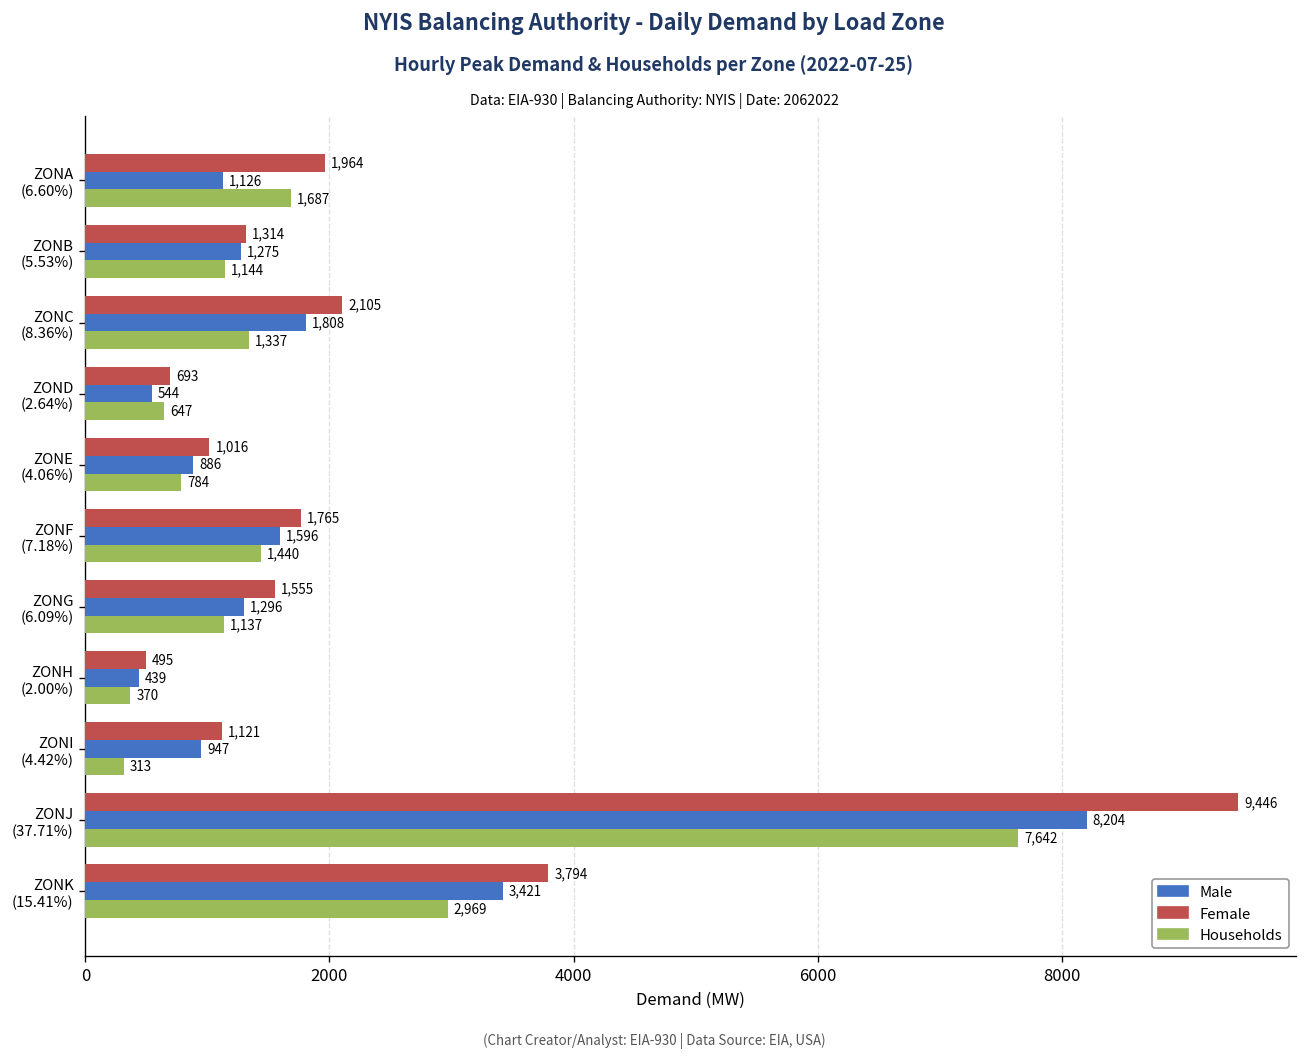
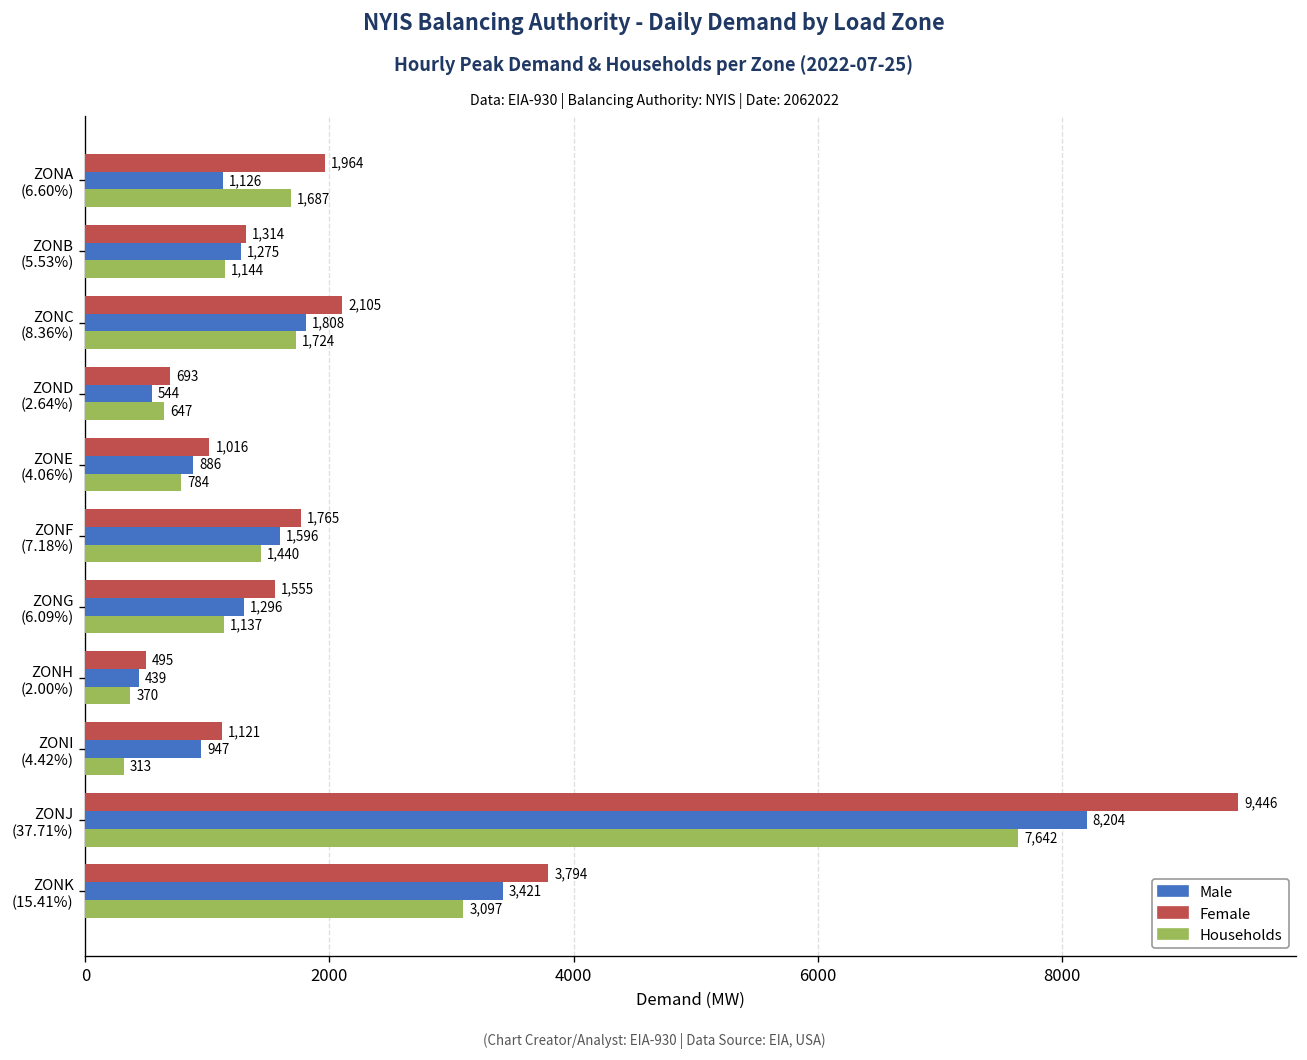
Households, ZONC (8.36%): 1,337 -> 1,724
Households, ZONK (15.41%): 2,969 -> 3,097
